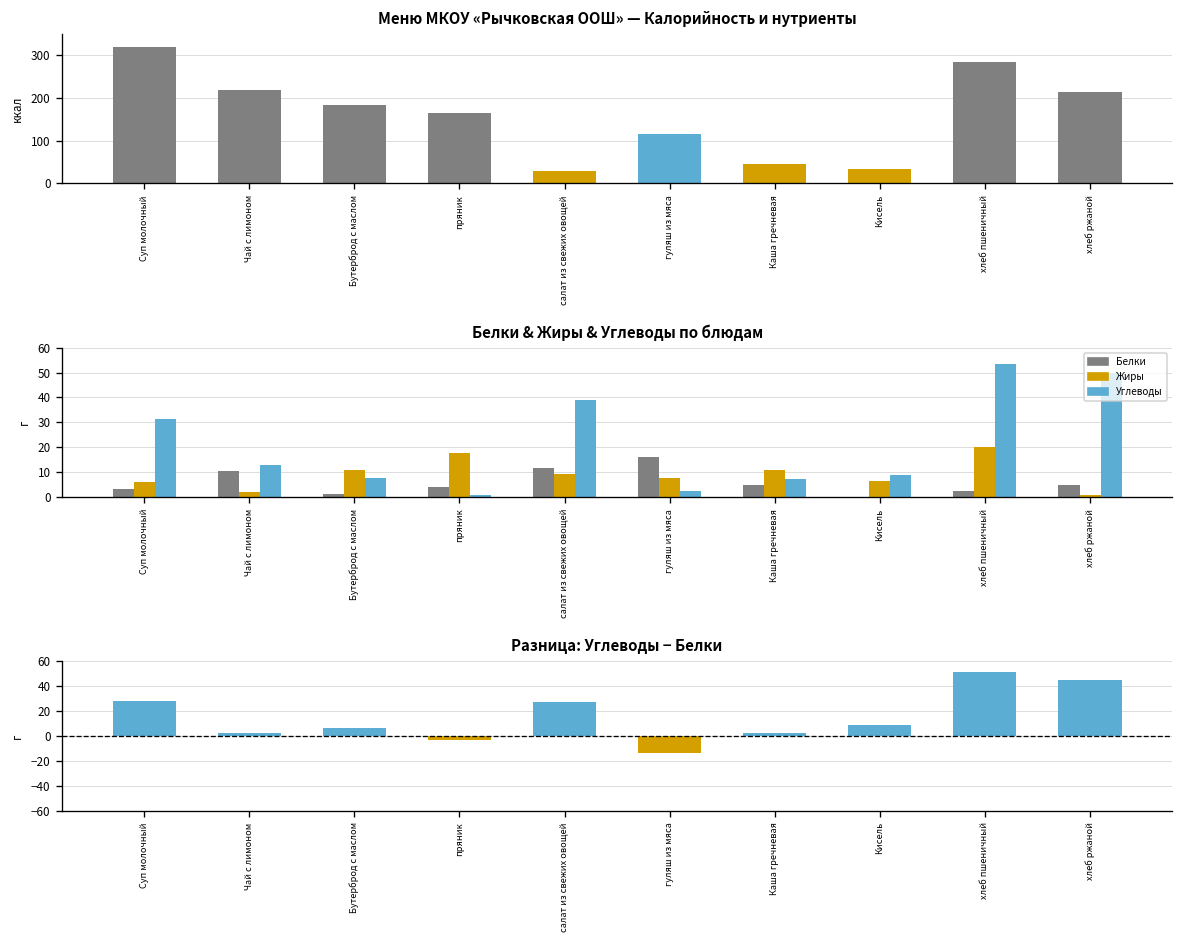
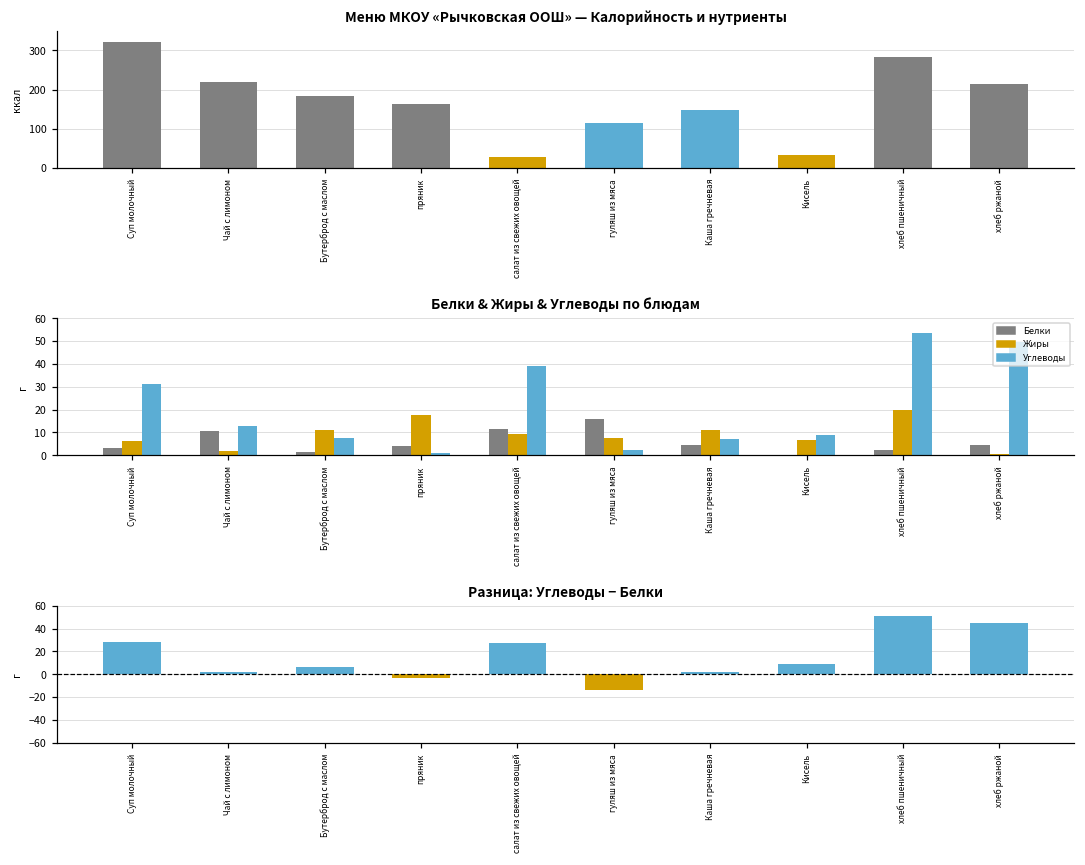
Меню МКОУ «Рычковская ООШ» — Калорийность и нутриенты, Каша гречневая: 50 -> 150
